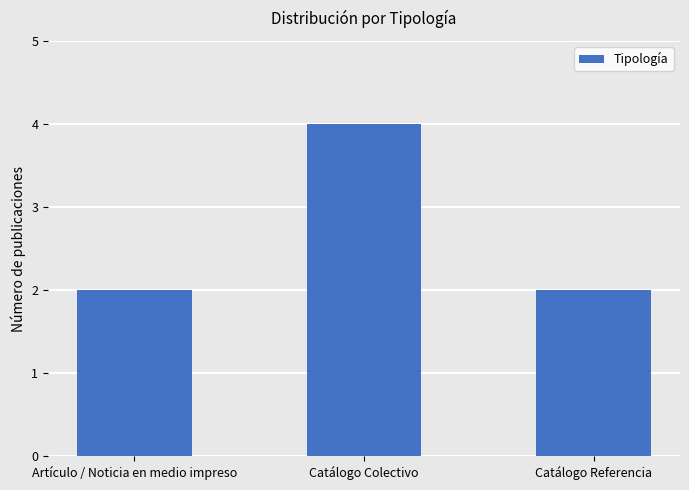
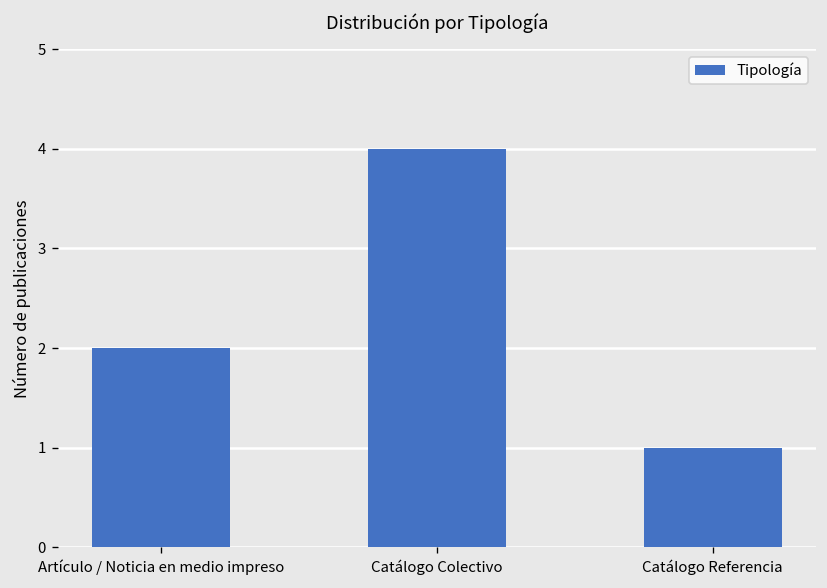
Catálogo Referencia: 2 -> 1
